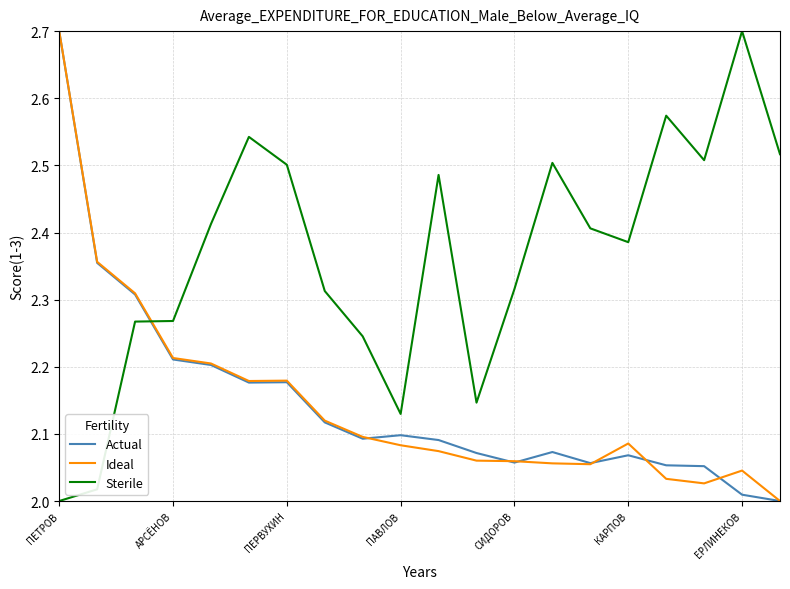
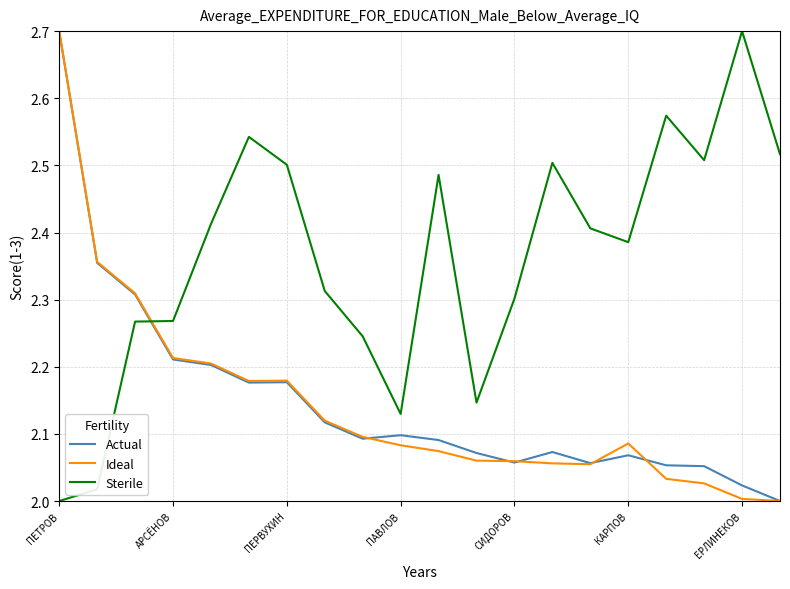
Sterile, СИДОРОВ: 2.32 -> 2.30
Actual, ЕРЛИНЕКОВ: 2.01 -> 2.02
Ideal, ЕРЛИНЕКОВ: 2.05 -> 2.00
